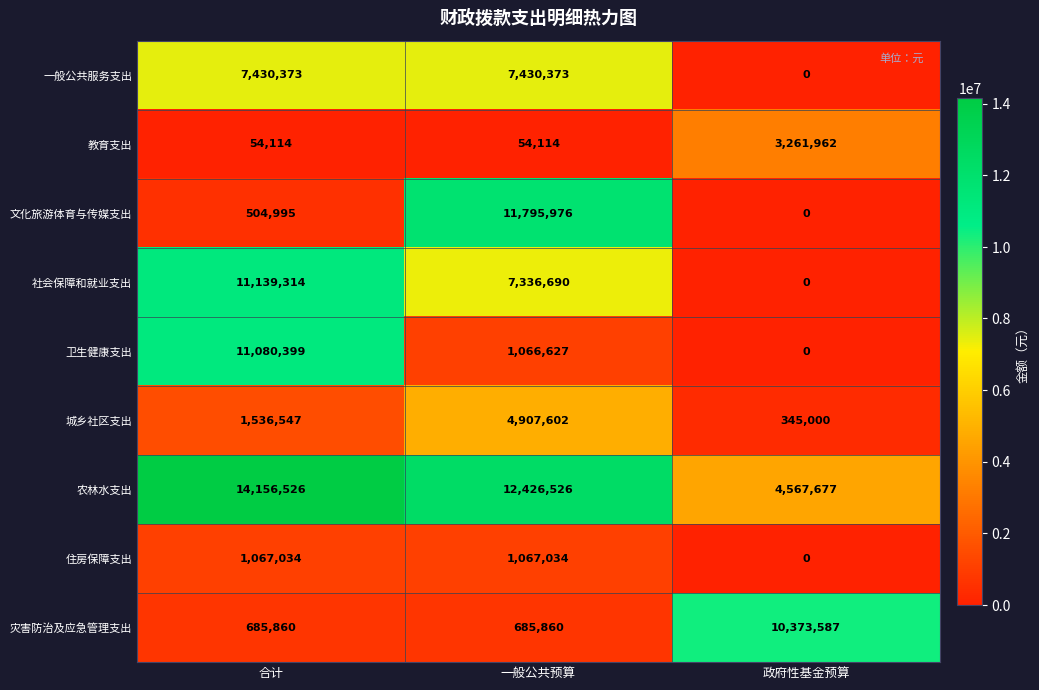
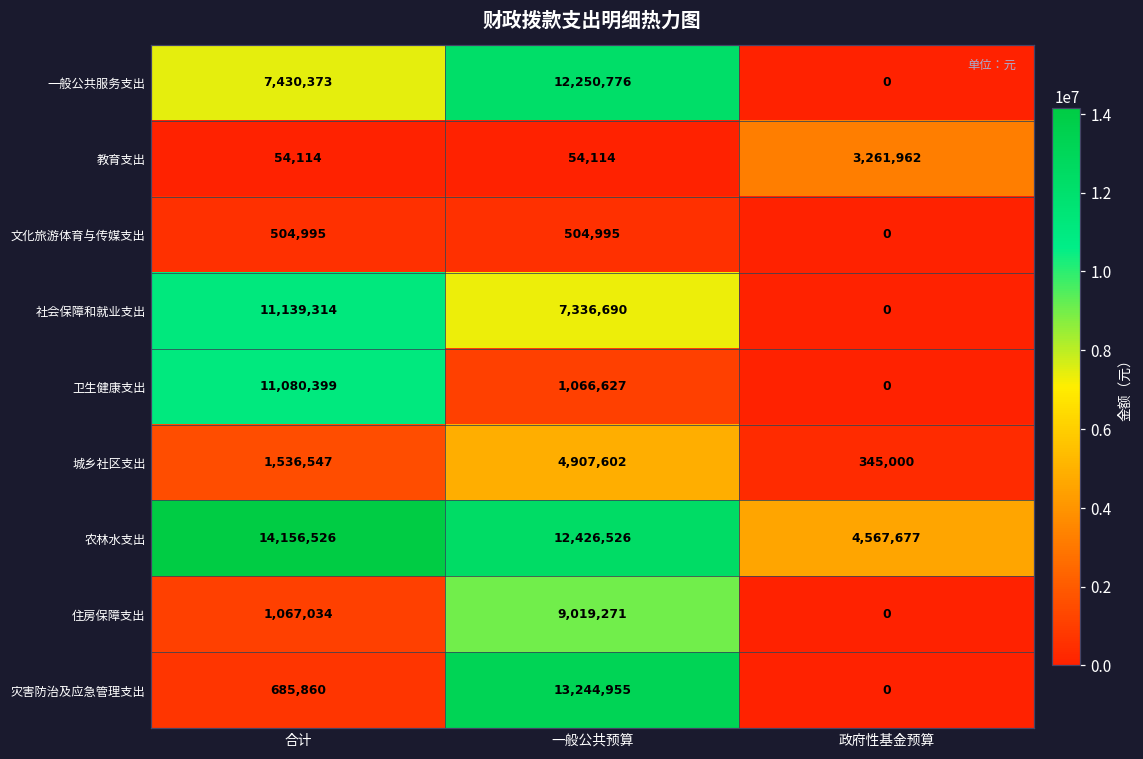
一般公共服务支出, 一般公共预算: 7,430,373 -> 12,250,776
文化旅游体育与传媒支出, 一般公共预算: 11,795,976 -> 504,995
住房保障支出, 一般公共预算: 1,067,034 -> 9,019,271
灾害防治及应急管理支出, 一般公共预算: 685,860 -> 13,244,955
灾害防治及应急管理支出, 政府性基金预算: 10,373,587 -> 0
